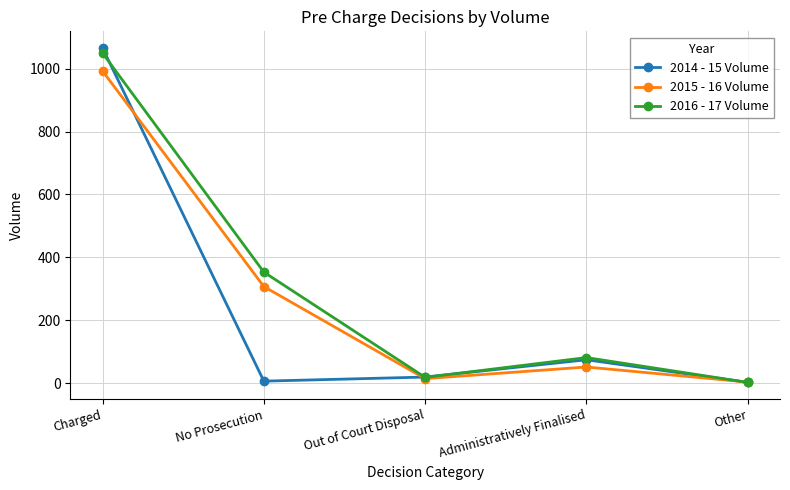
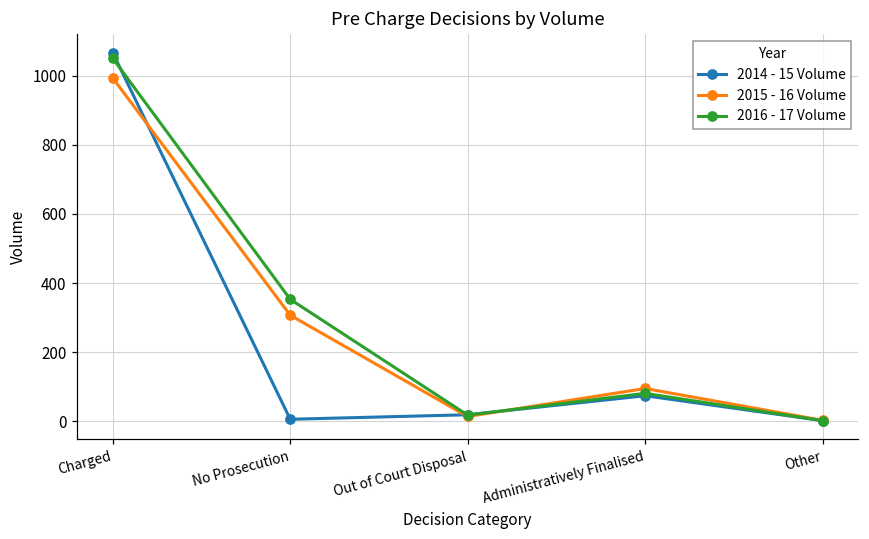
2015 - 16 Volume, Administratively Finalised: 50 -> 100
